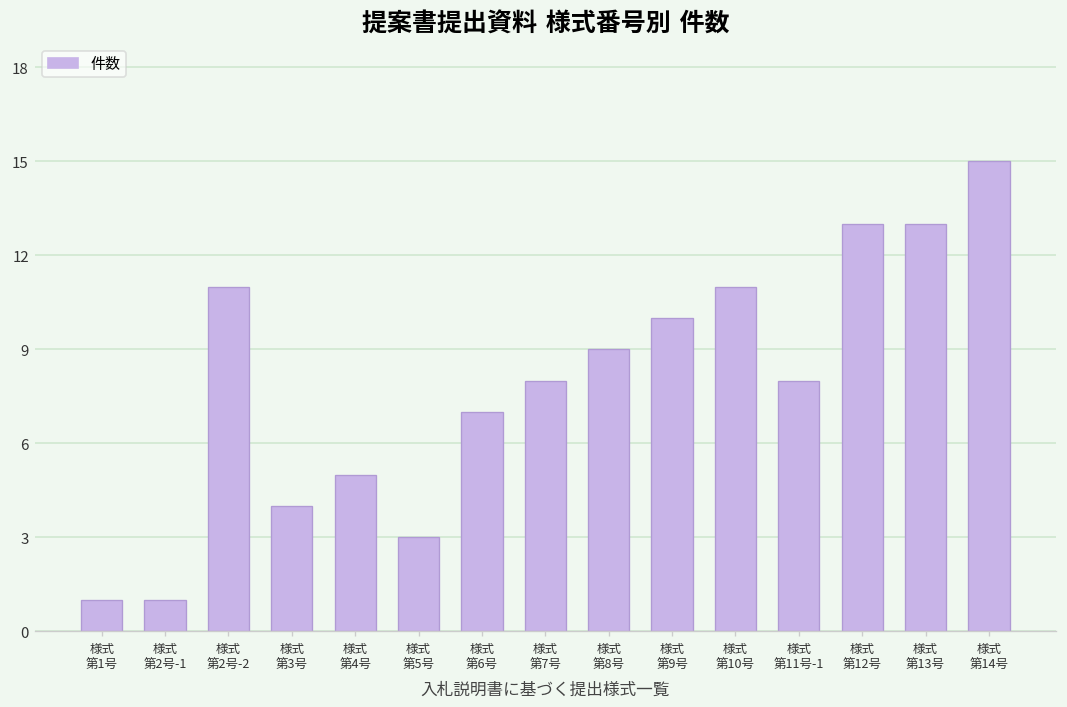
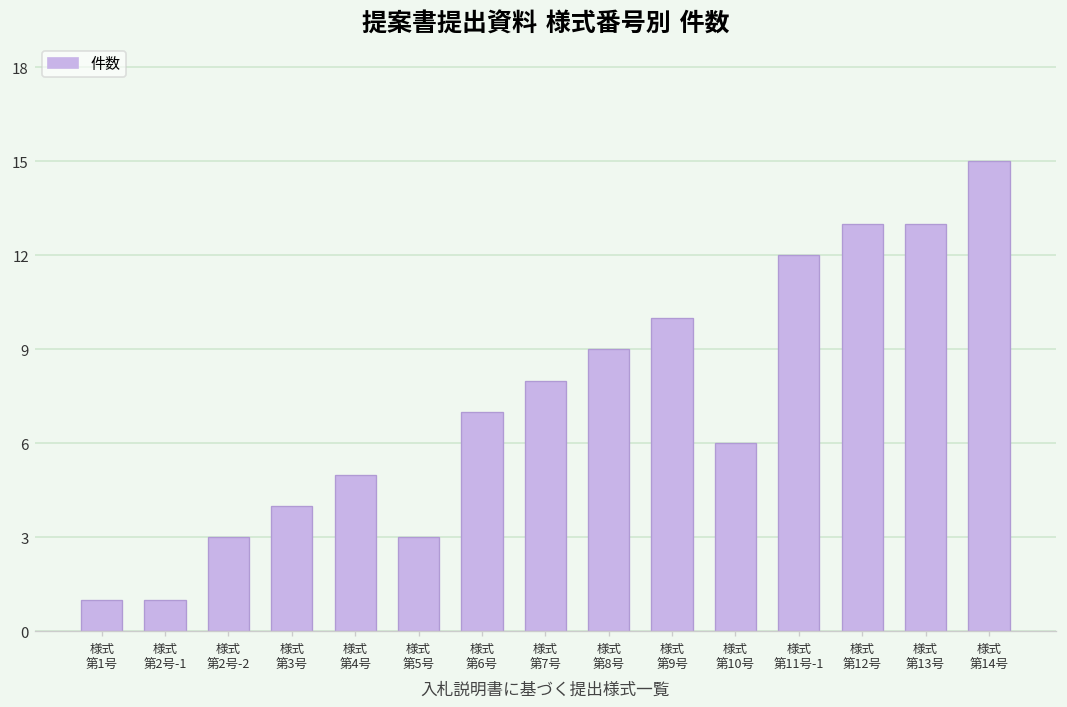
様式 第2号-2: 11 -> 3
様式 第10号: 11 -> 6
様式 第11号-1: 8 -> 12
